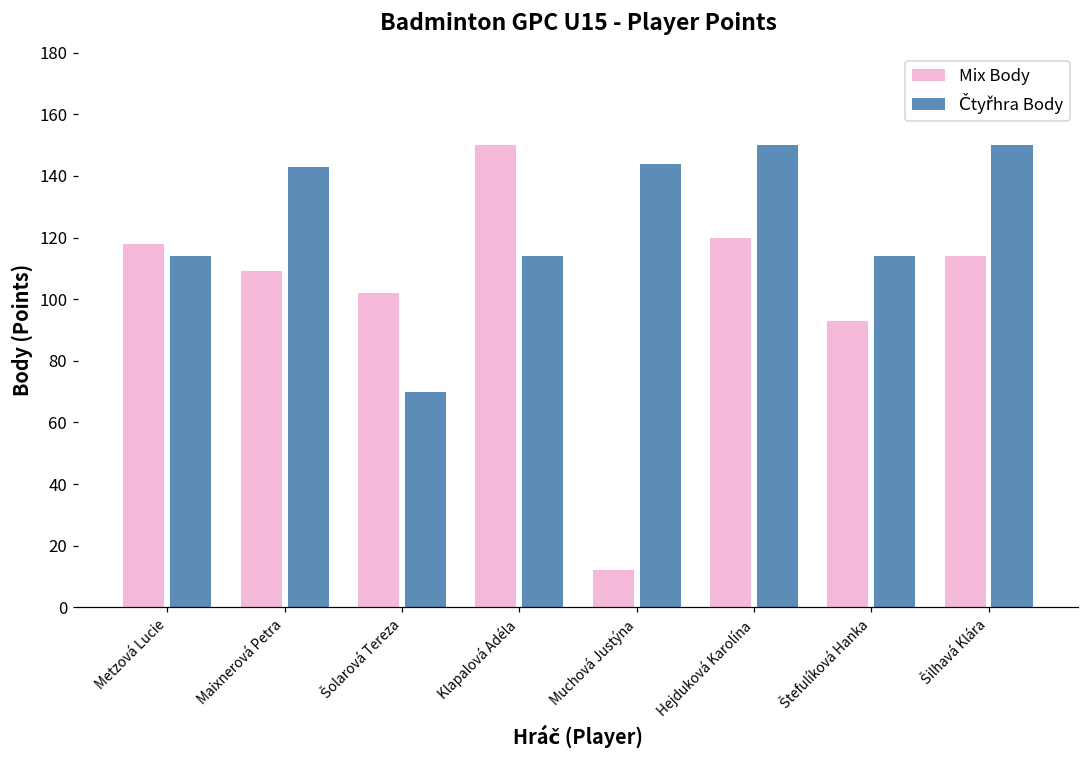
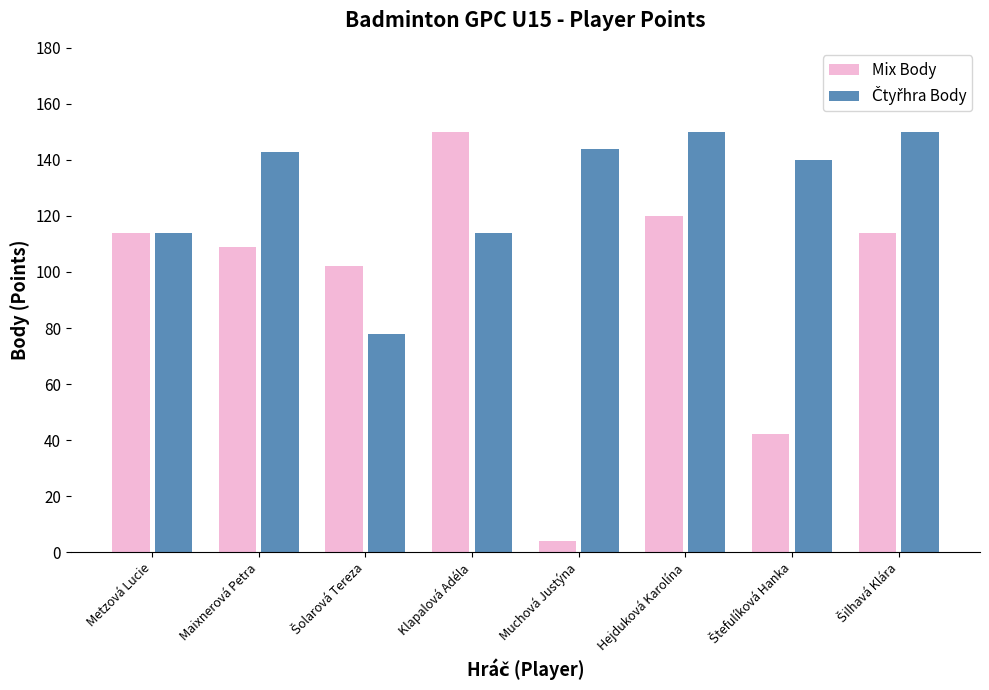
Mix Body, Metzová Lucie: 118 -> 114
Čtyřhra Body, Šolarová Tereza: 70 -> 78
Mix Body, Muchová Justýna: 12 -> 4
Mix Body, Štefulíková Hanka: 93 -> 42
Čtyřhra Body, Štefulíková Hanka: 114 -> 140
